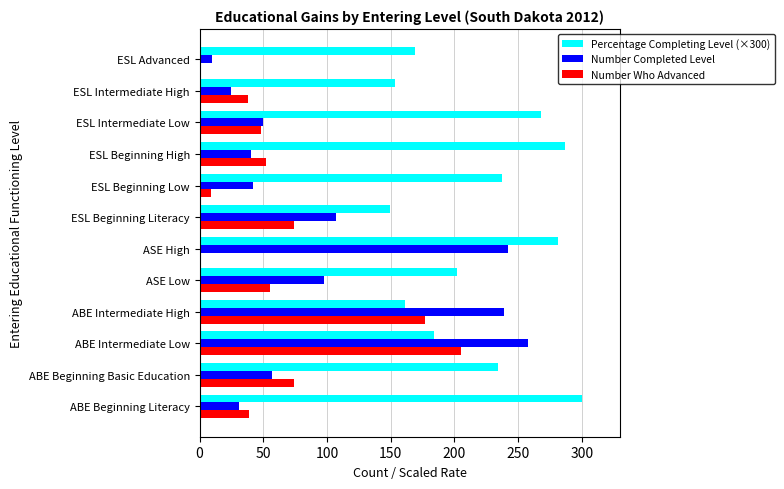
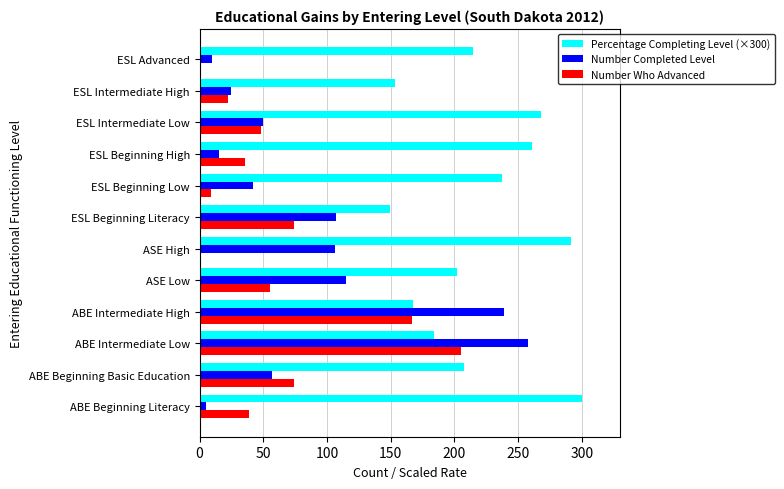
Percentage Completing Level (×300), ESL Advanced: 169 -> 214
Number Who Advanced, ESL Intermediate High: 38 -> 22
Percentage Completing Level (×300), ESL Beginning High: 287 -> 261
Number Completed Level, ESL Beginning High: 40 -> 15
Number Who Advanced, ESL Beginning High: 52 -> 36
Percentage Completing Level (×300), ASE High: 281 -> 291
Number Completed Level, ASE High: 242 -> 106
Number Completed Level, ASE Low: 98 -> 115
Percentage Completing Level (×300), ABE Intermediate High: 161 -> 168
Number Who Advanced, ABE Intermediate High: 177 -> 167
Percentage Completing Level (×300), ABE Beginning Basic Education: 234 -> 208
Number Completed Level, ABE Beginning Literacy: 31 -> 5
